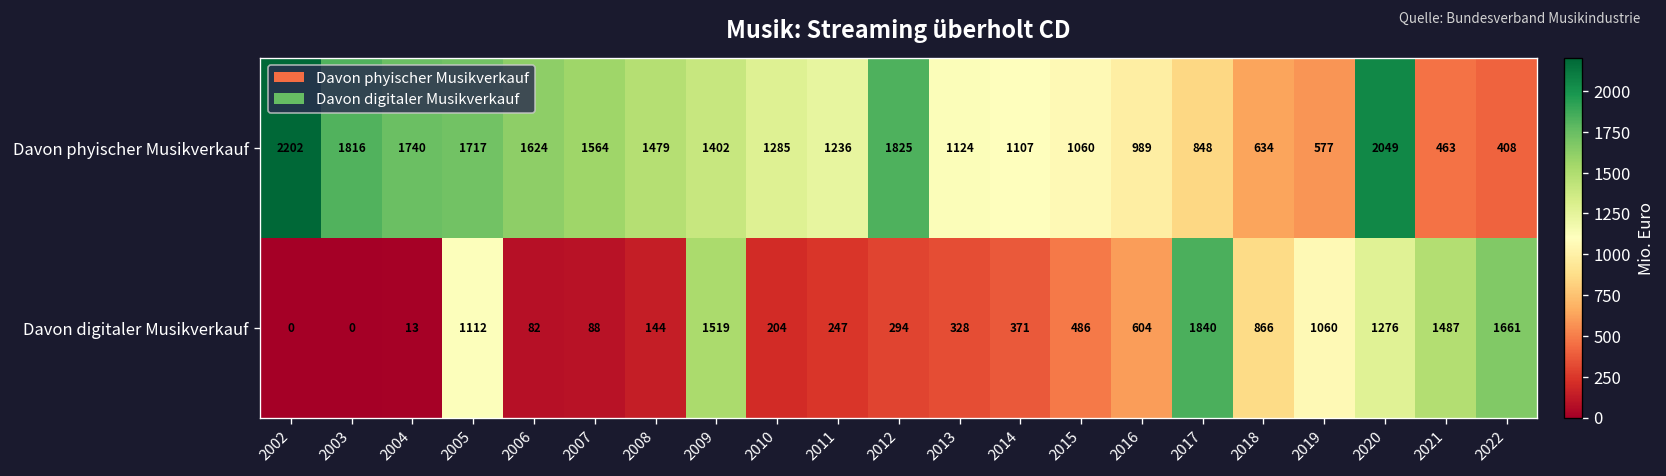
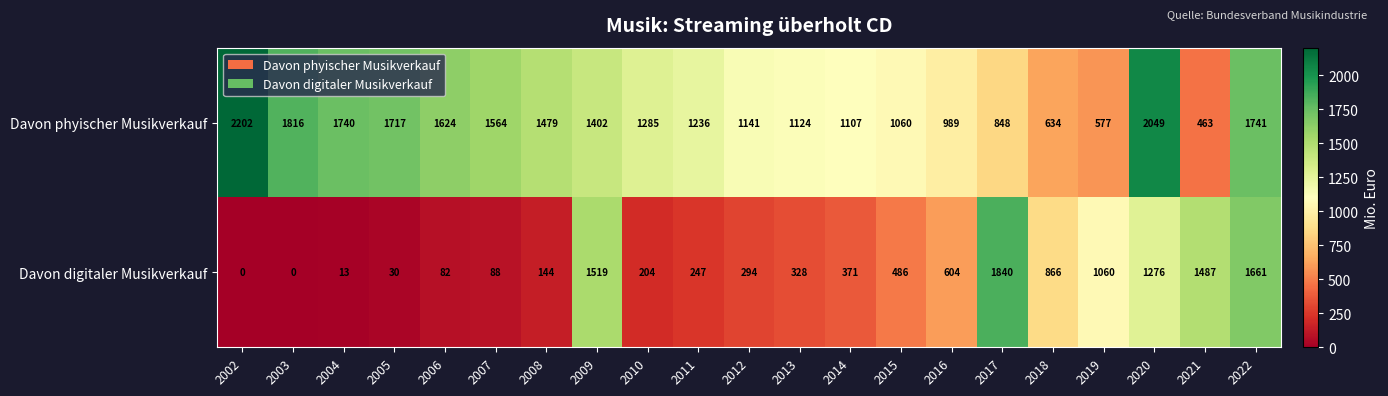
Davon phyischer Musikverkauf, 2012: 1825 -> 1141
Davon phyischer Musikverkauf, 2022: 408 -> 1741
Davon digitaler Musikverkauf, 2005: 1112 -> 30
